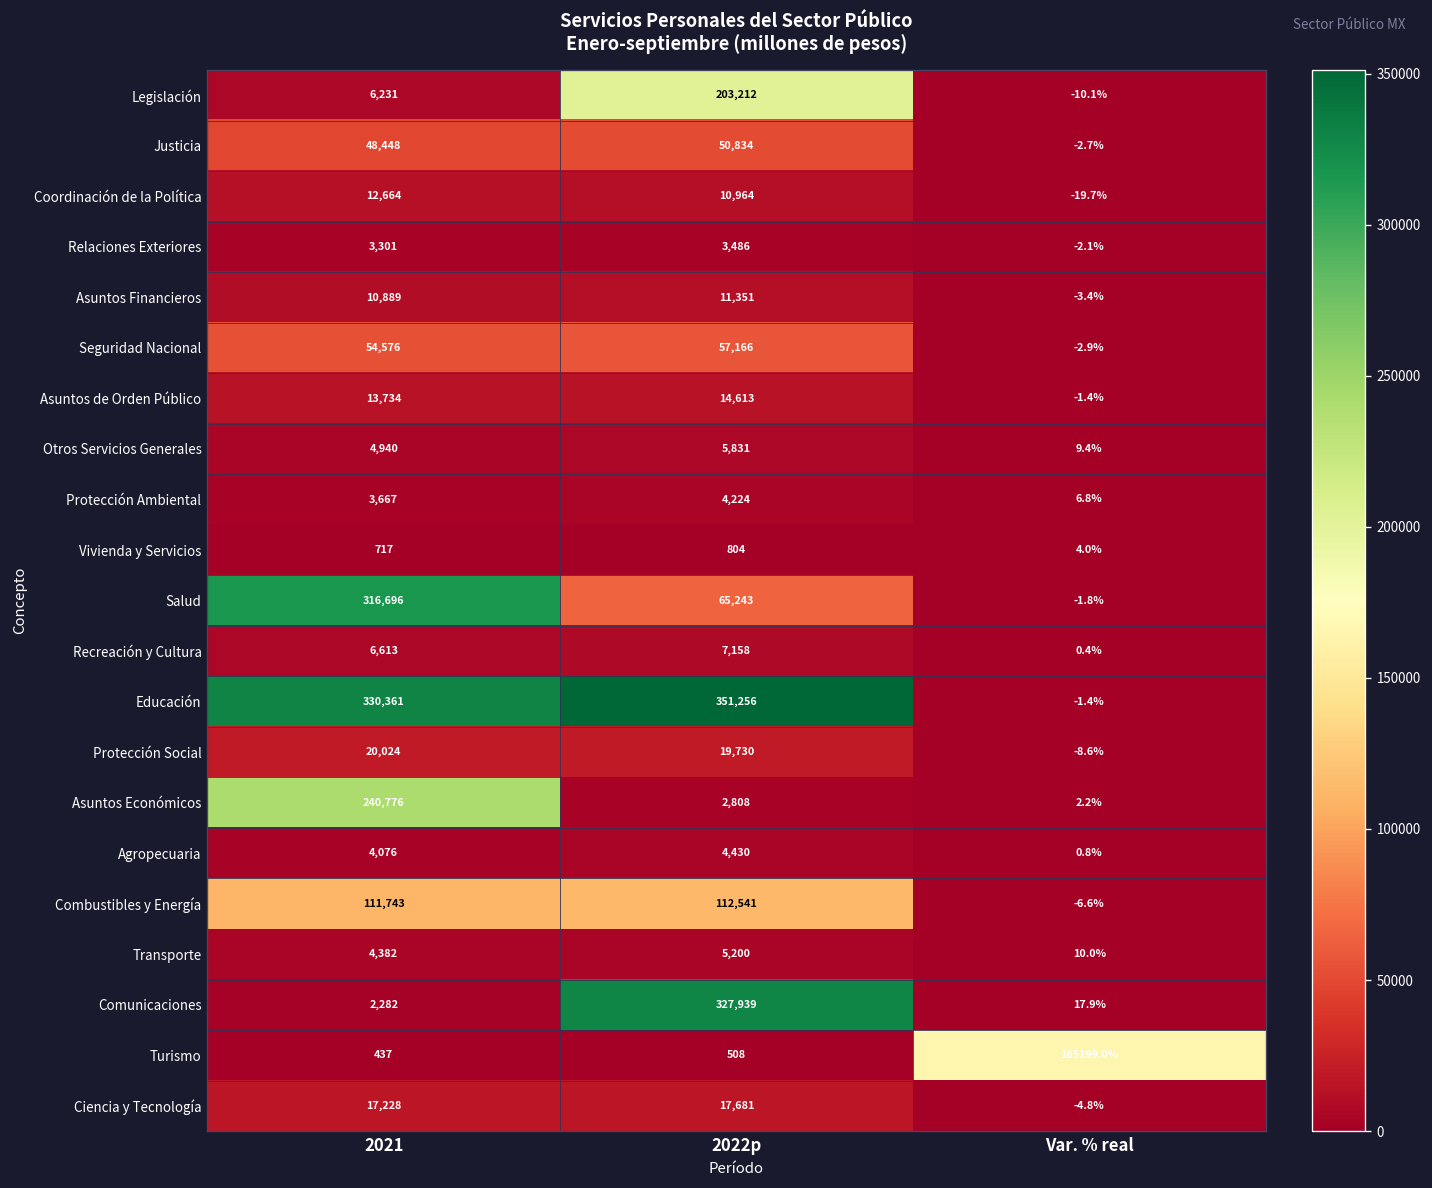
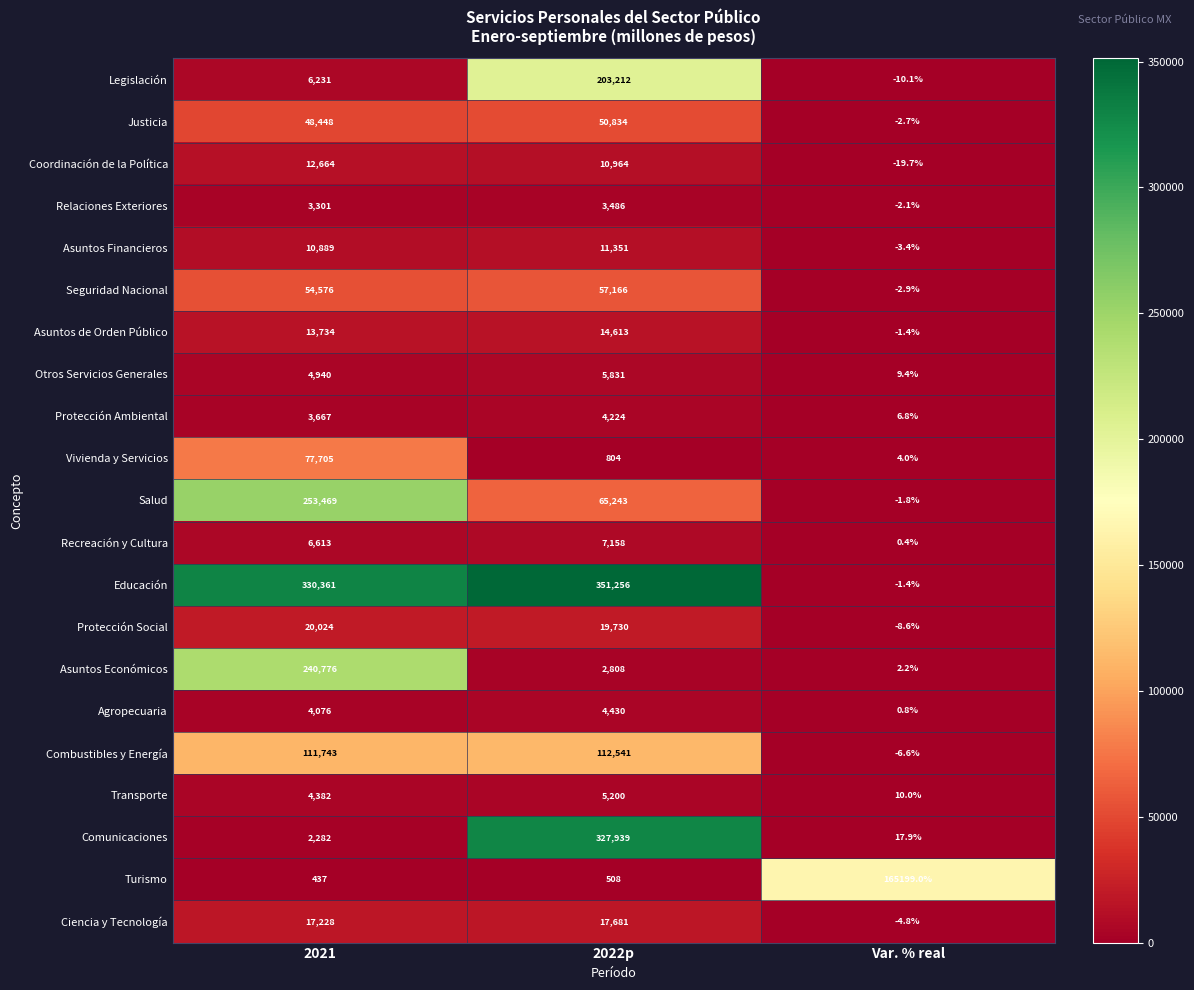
Vivienda y Servicios, 2021: 717 -> 77,705
Salud, 2021: 316,696 -> 253,469
